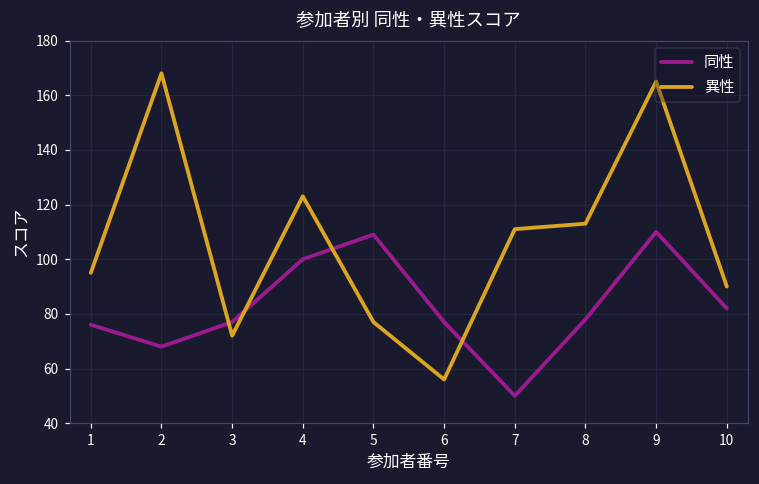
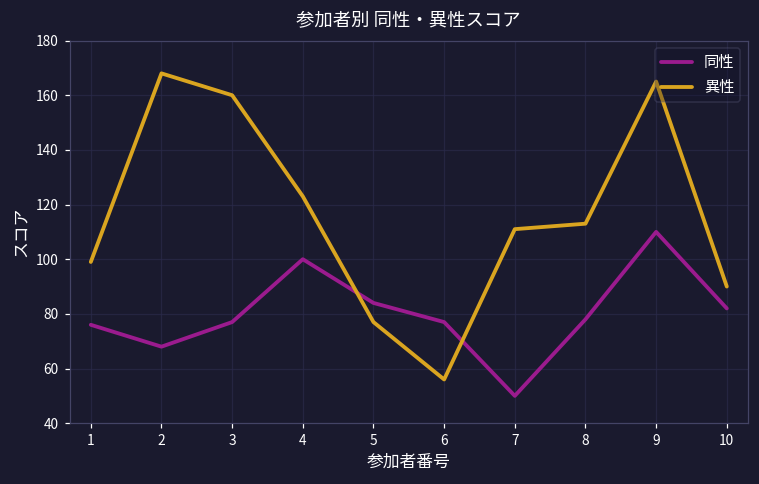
異性, 1: 95 -> 99
異性, 3: 72 -> 160
同性, 5: 109 -> 84
